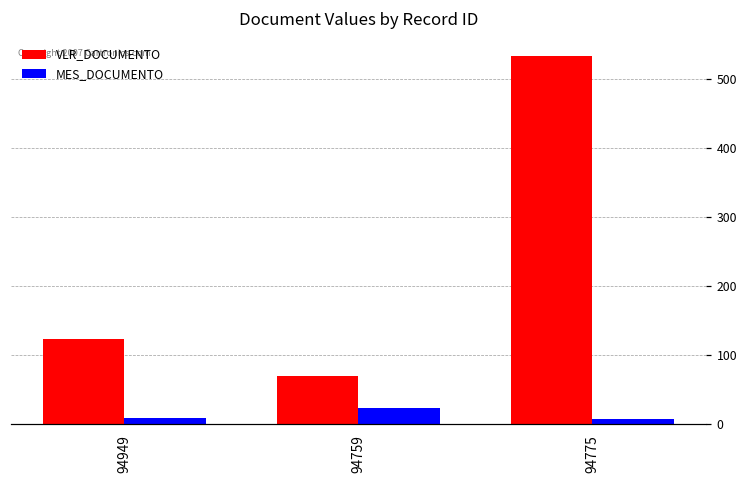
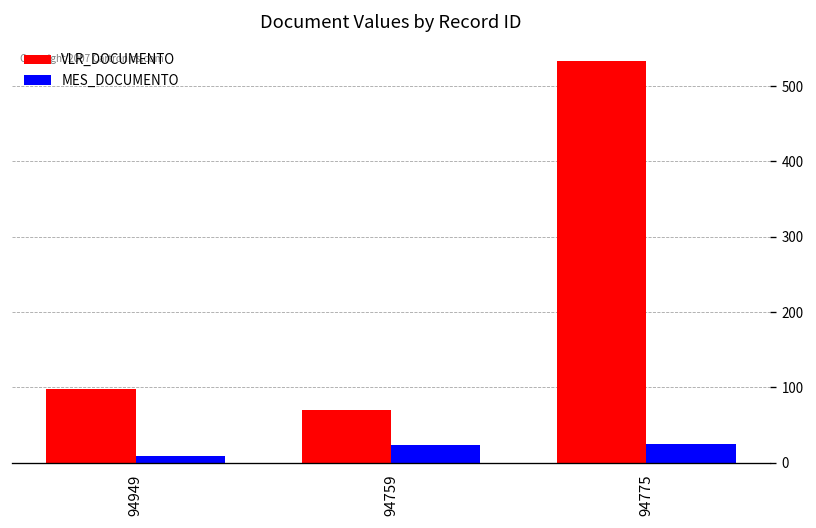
VLR_DOCUMENTO, 94949: 120 -> 100
MES_DOCUMENTO, 94775: 10 -> 30
